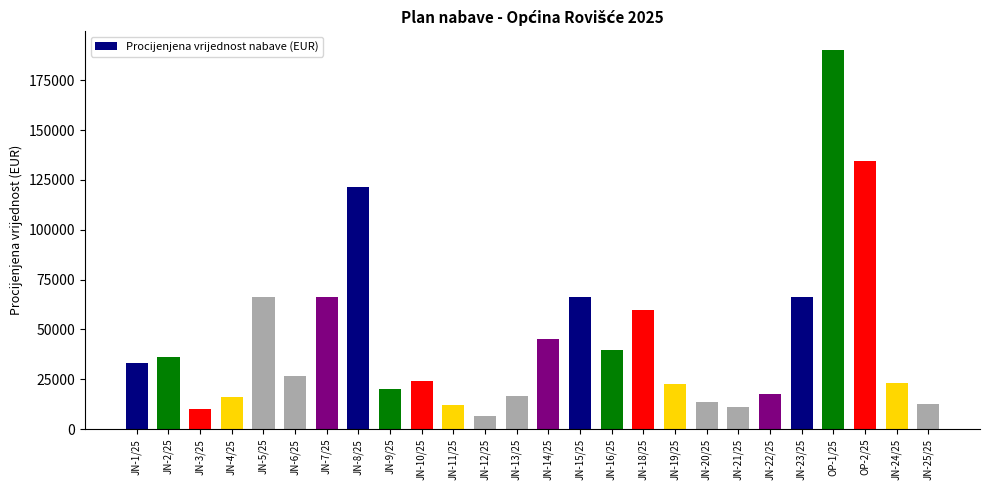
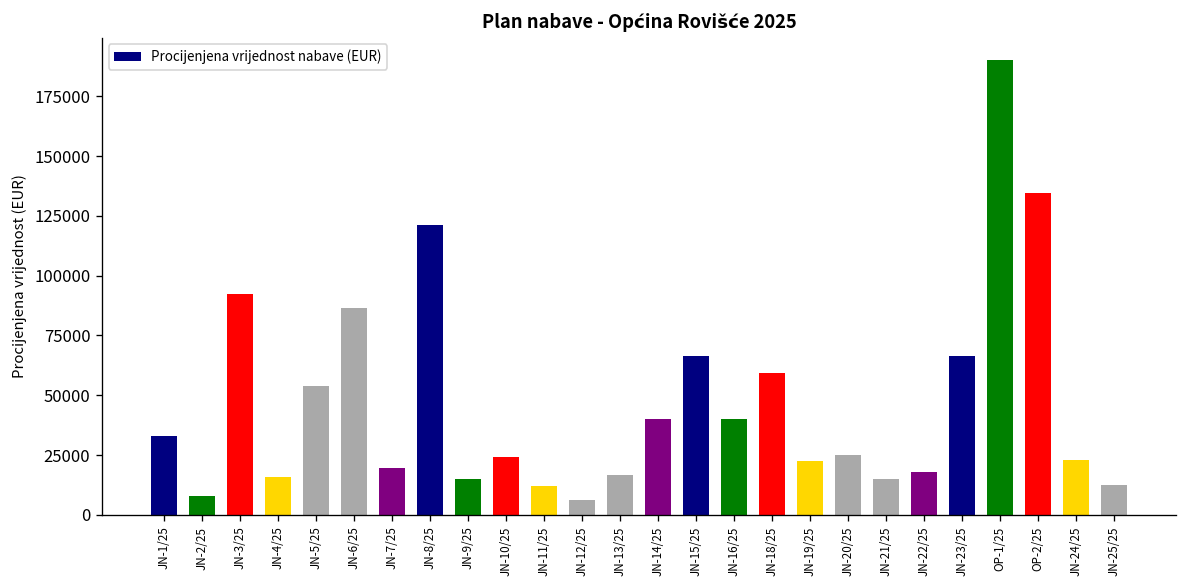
JN-2/25: 36000 -> 8000
JN-3/25: 10000 -> 92000
JN-5/25: 66000 -> 54000
JN-6/25: 26000 -> 86000
JN-7/25: 66000 -> 20000
JN-9/25: 20000 -> 15000
JN-14/25: 45000 -> 40000
JN-20/25: 13000 -> 25000
JN-21/25: 11000 -> 15000
